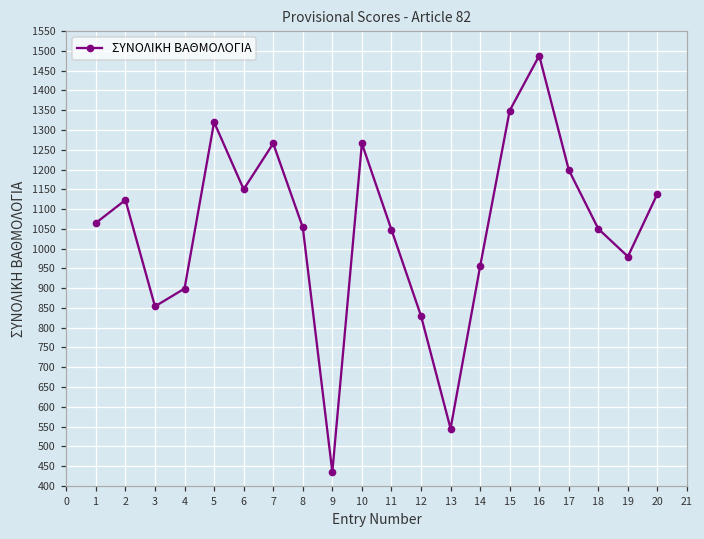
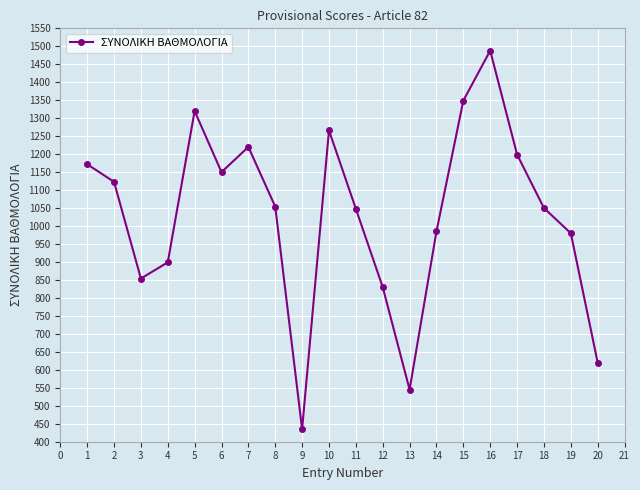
1: 1070 -> 1170
7: 1270 -> 1220
14: 960 -> 990
20: 1140 -> 620
